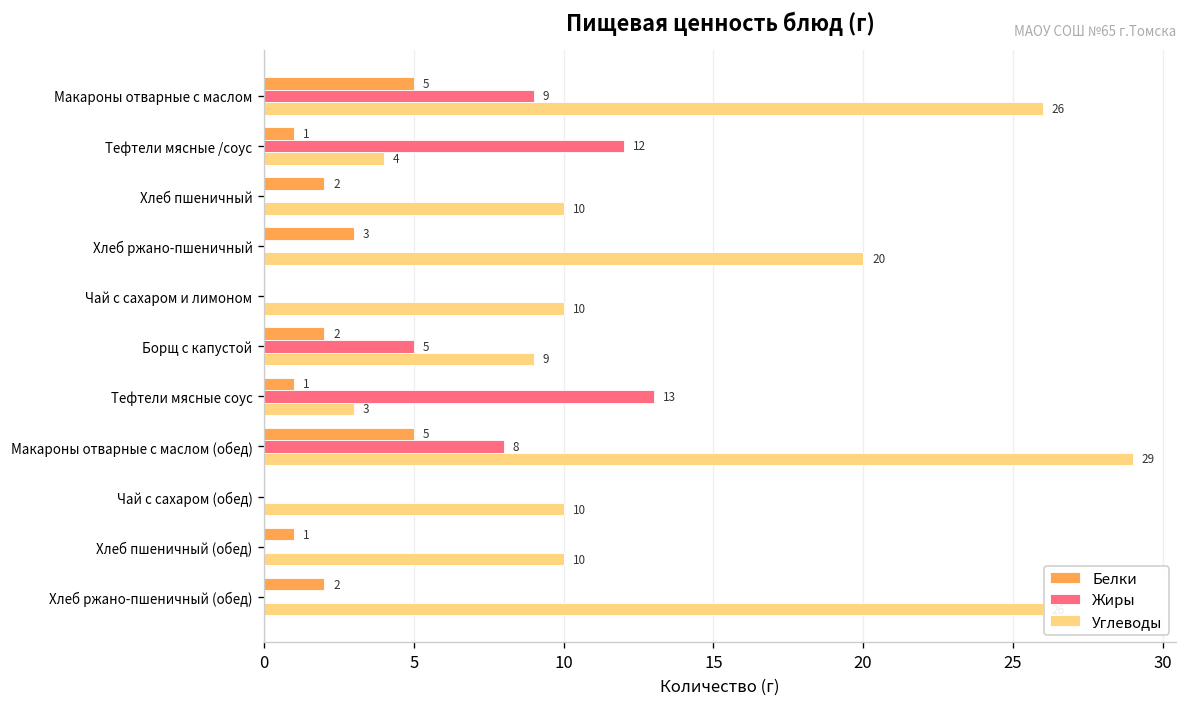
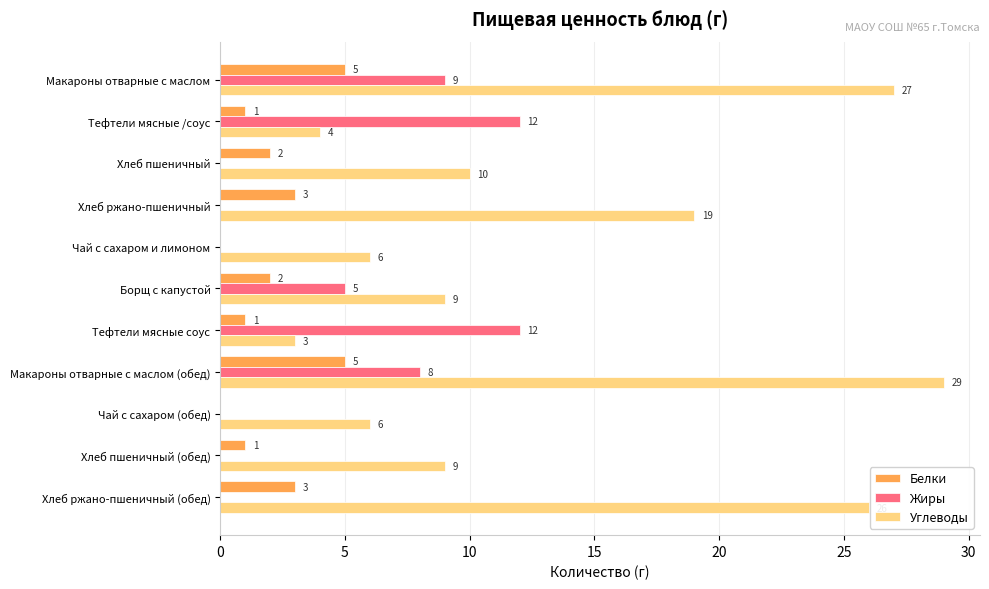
Углеводы, Макароны отварные с маслом: 26 -> 27
Углеводы, Хлеб ржано-пшеничный: 20 -> 19
Углеводы, Чай с сахаром и лимоном: 10 -> 6
Жиры, Тефтели мясные соус: 13 -> 12
Углеводы, Чай с сахаром (обед): 10 -> 6
Углеводы, Хлеб пшеничный (обед): 10 -> 9
Белки, Хлеб ржано-пшеничный (обед): 2 -> 3
